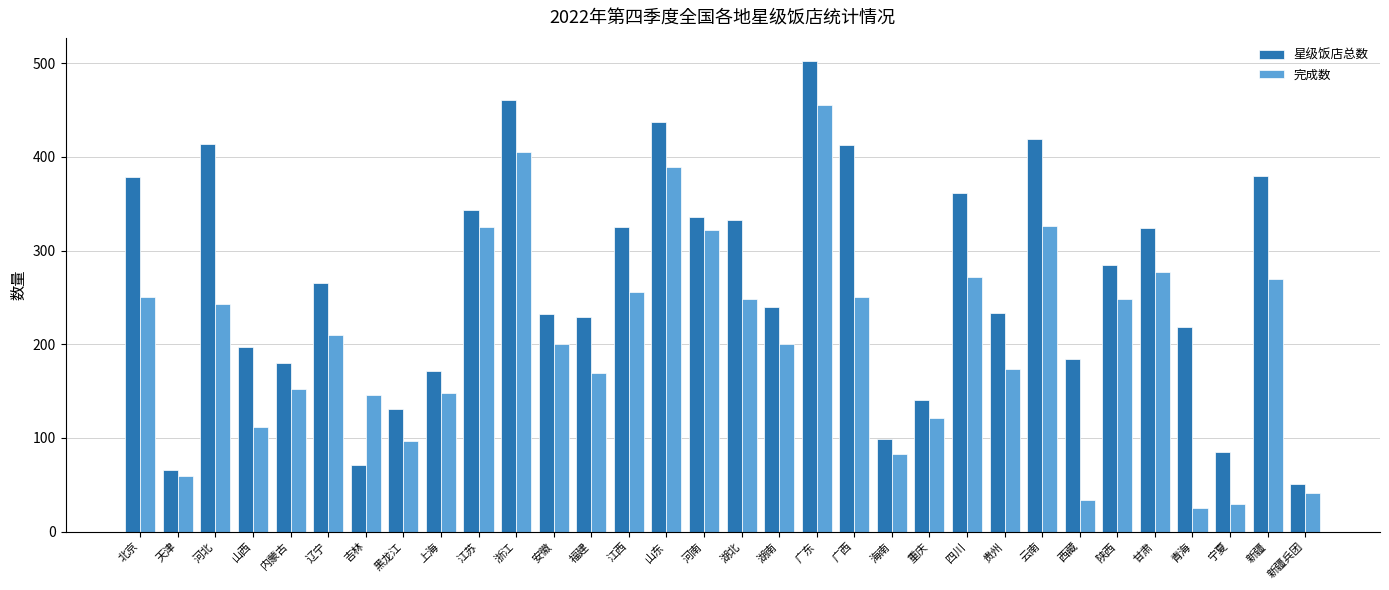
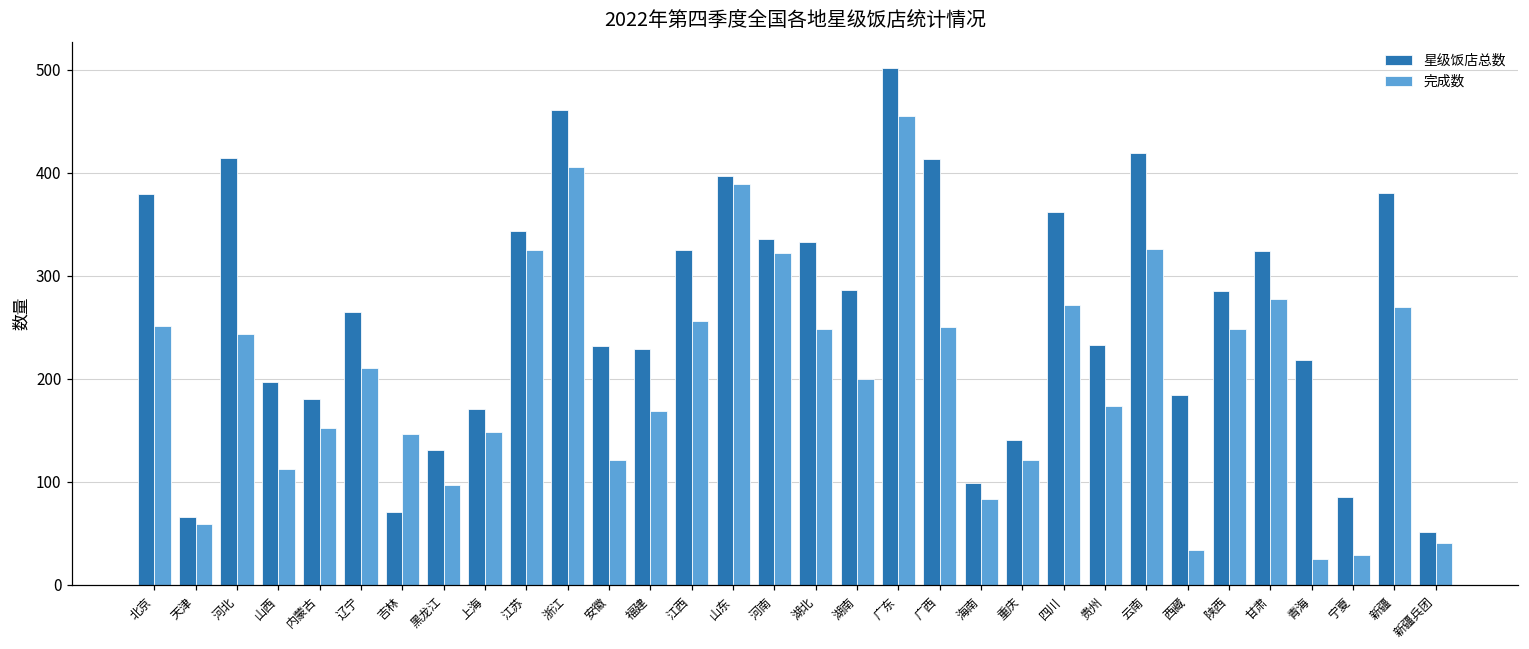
完成数, 安徽: 200 -> 120
星级饭店总数, 山东: 440 -> 400
星级饭店总数, 湖南: 240 -> 290
